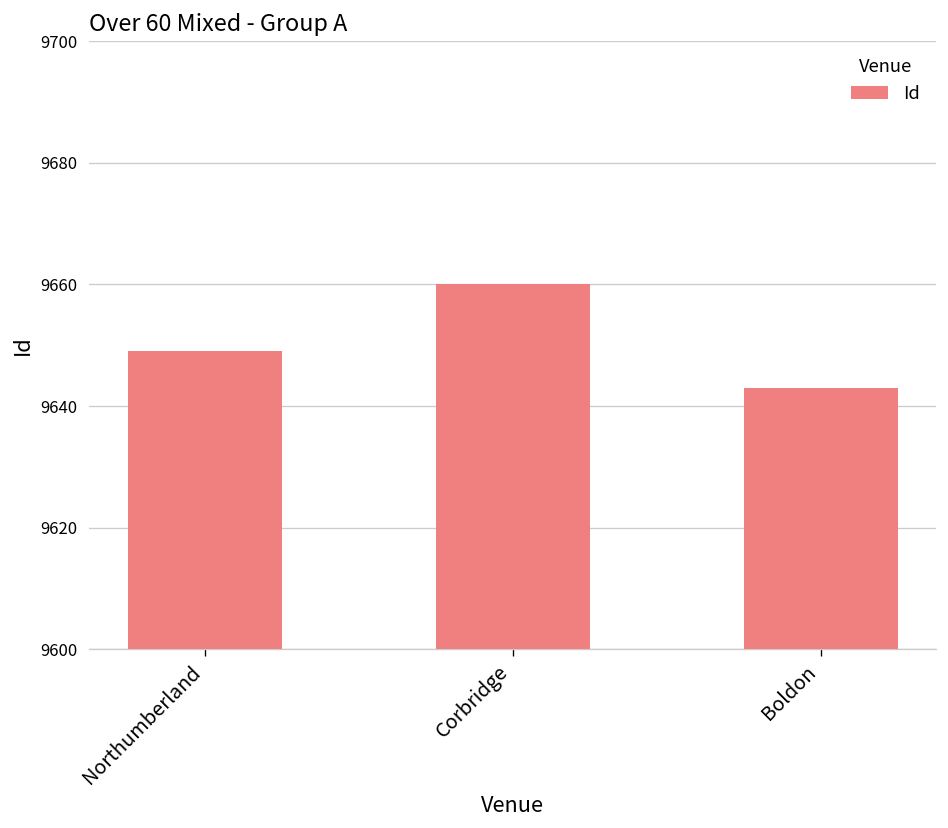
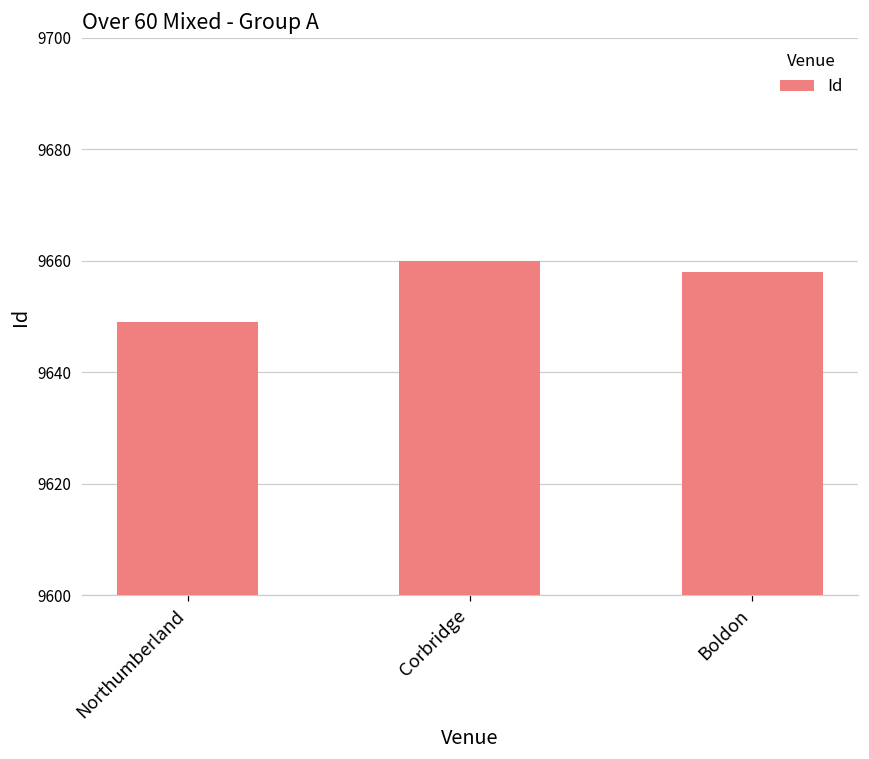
Boldon: 9643 -> 9658
